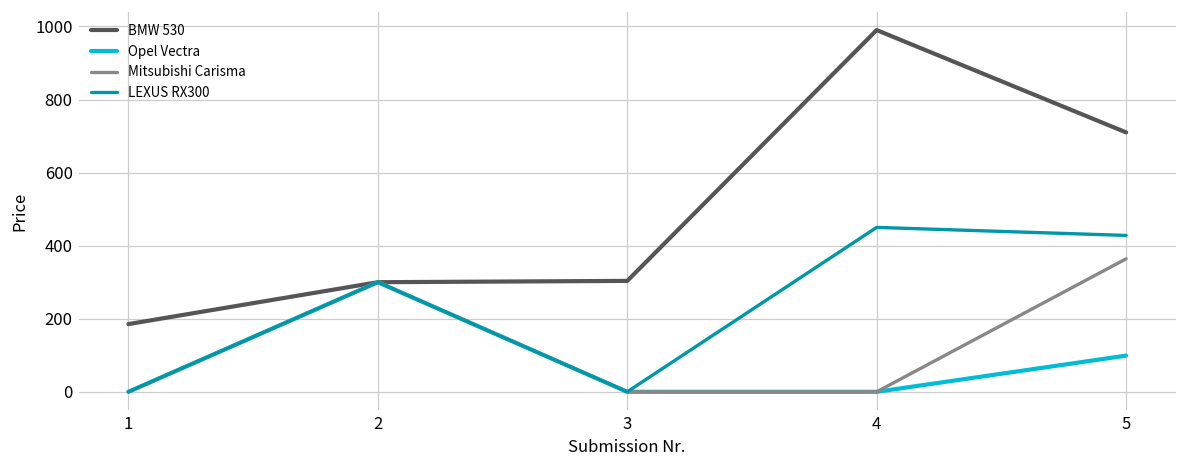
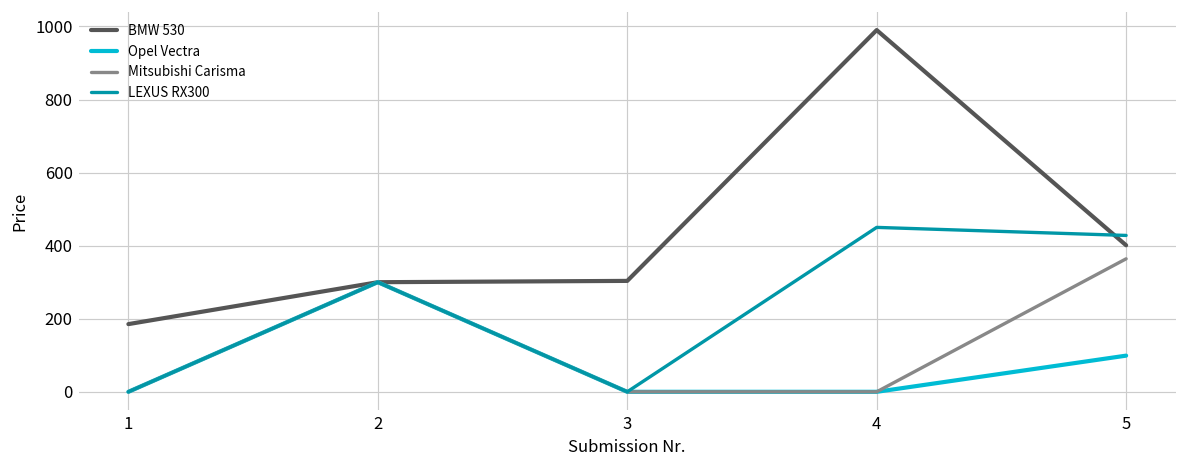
BMW 530, 5: 710 -> 400
